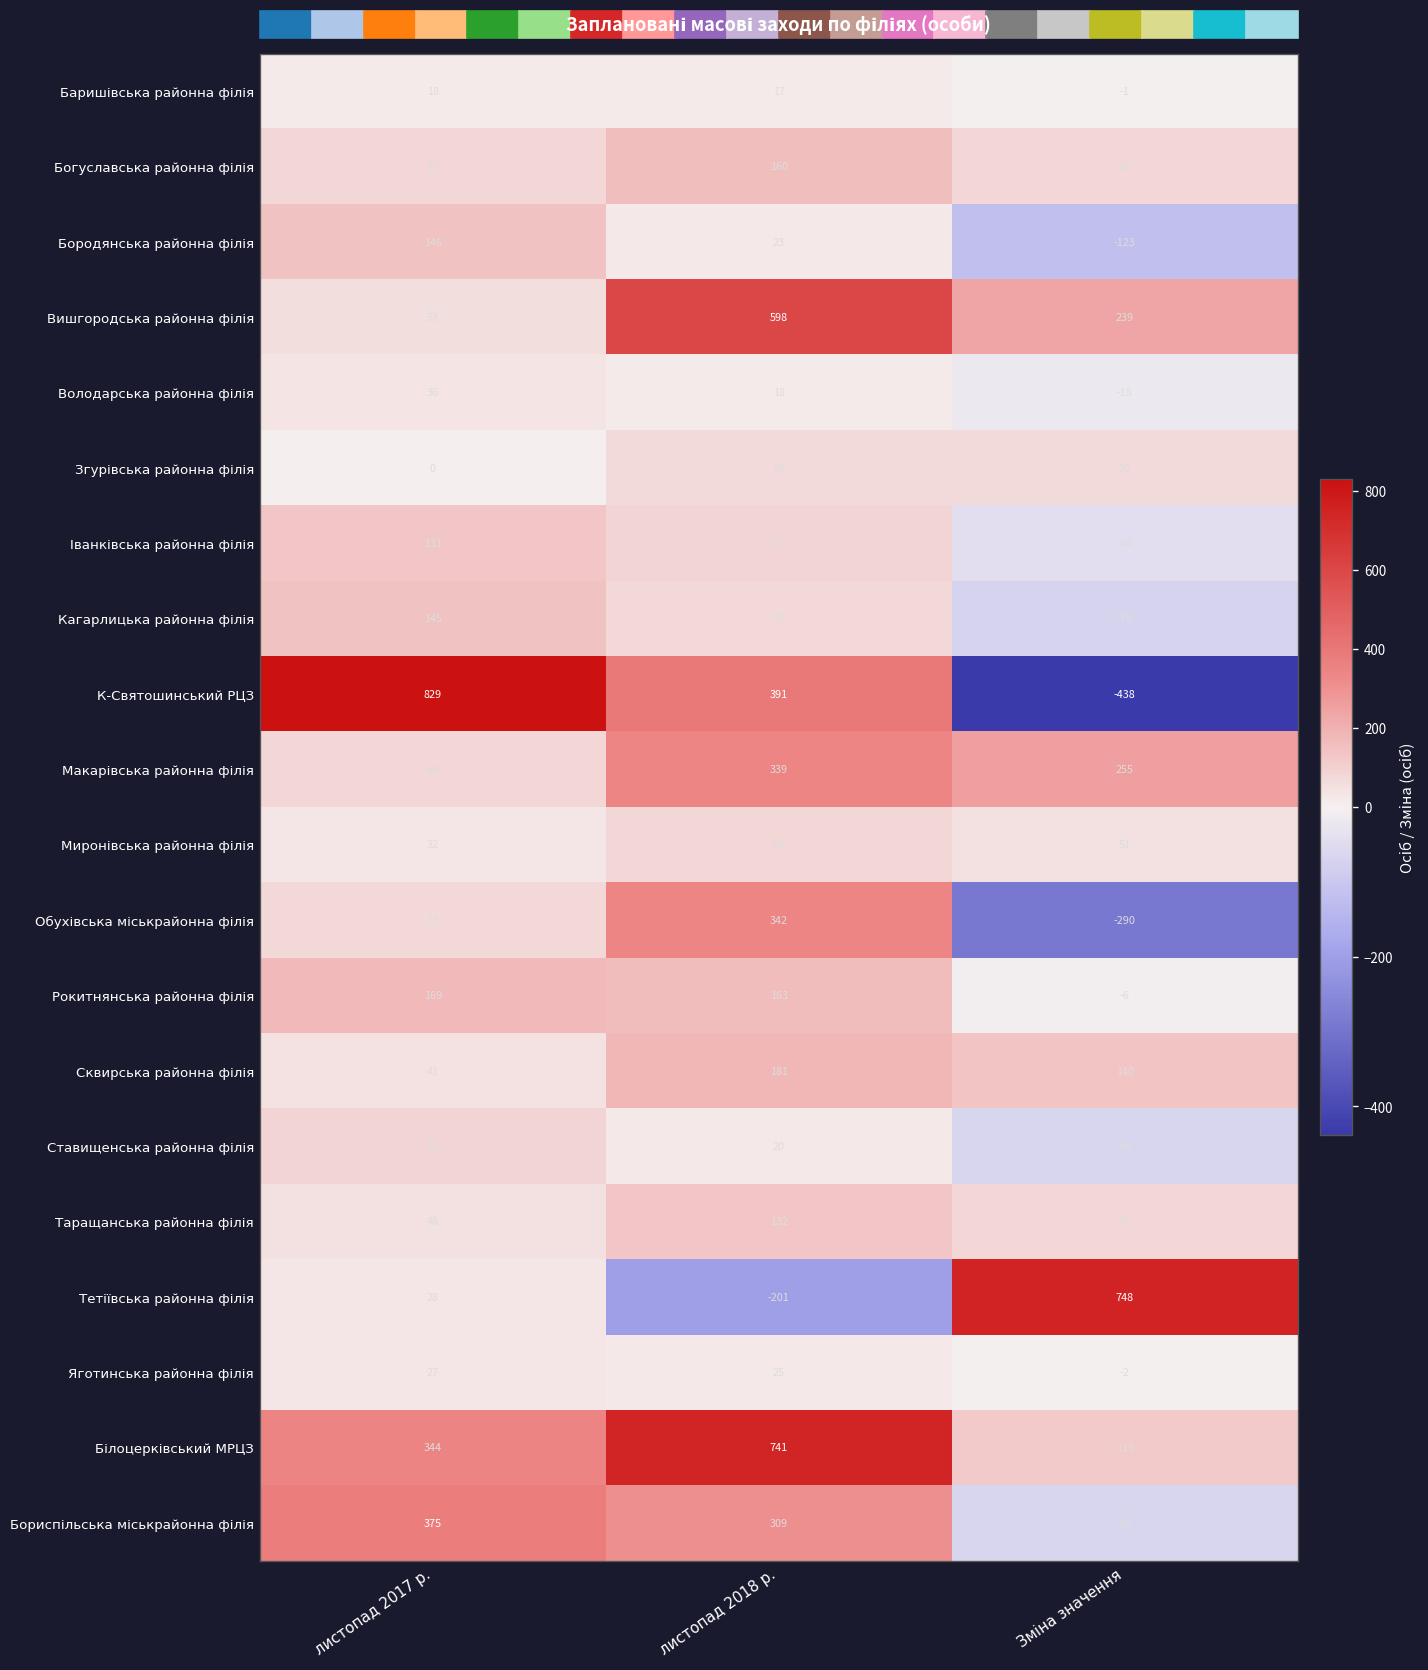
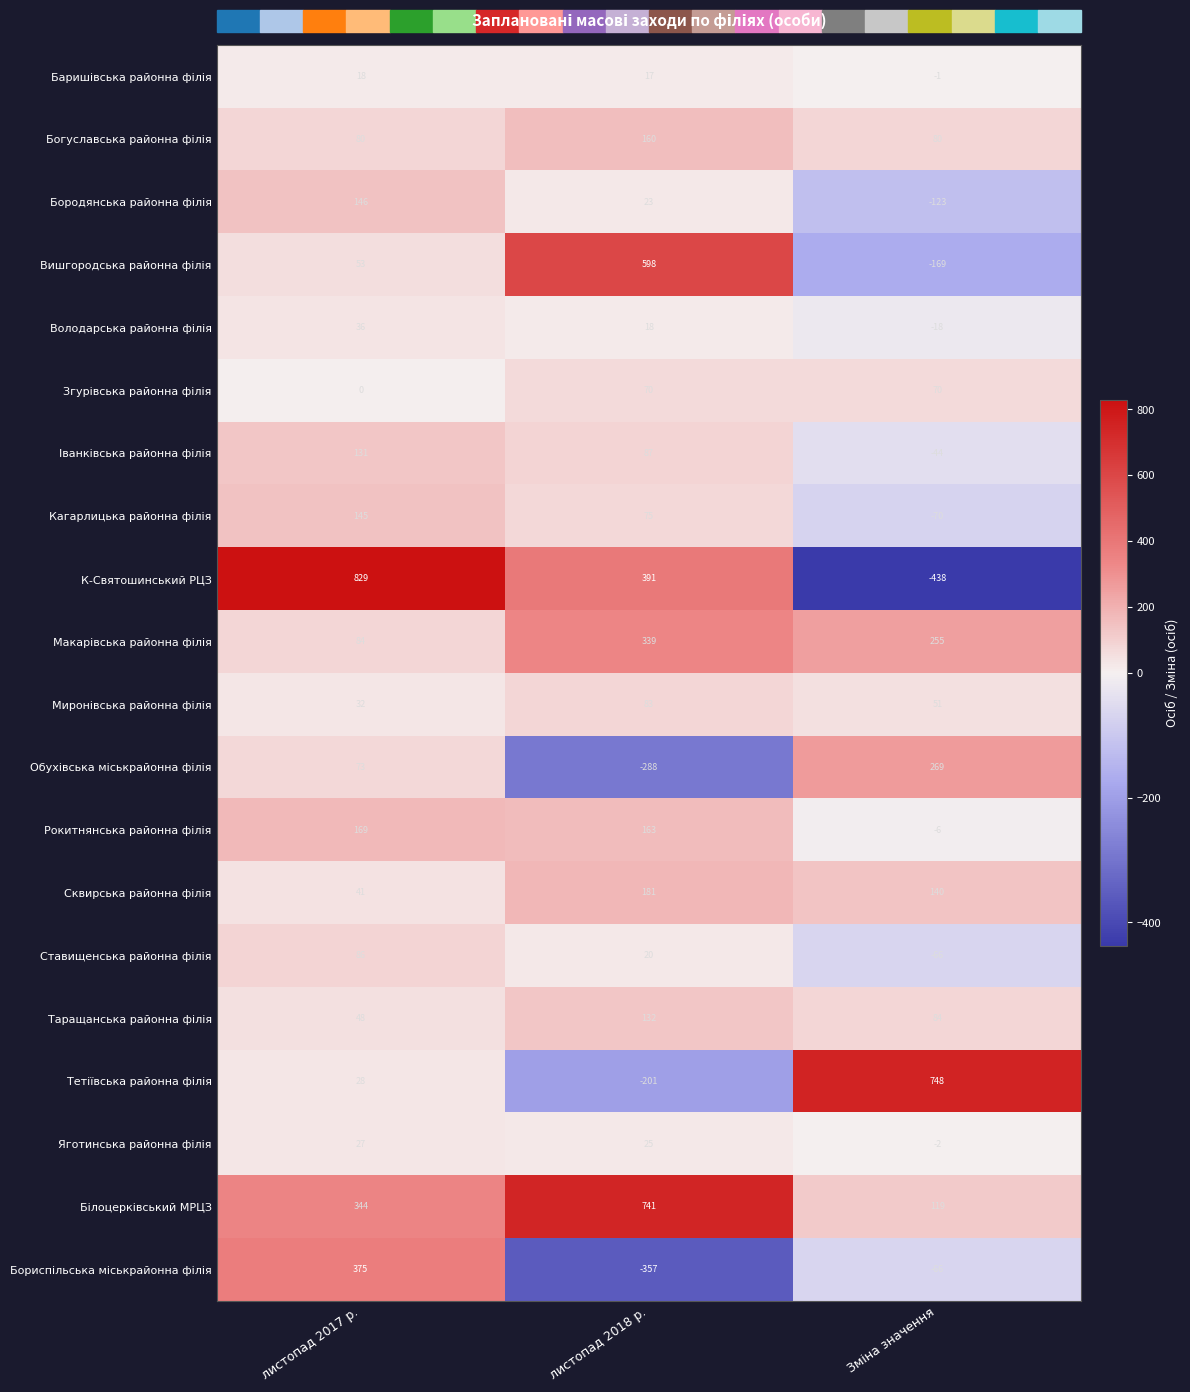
Вишгородська районна філія, Зміна значення: 239 -> -169
Обухівська міськрайонна філія, листопад 2018 р.: 342 -> -288
Обухівська міськрайонна філія, Зміна значення: -290 -> 269
Бориспільська міськрайонна філія, листопад 2018 р.: 309 -> -357
